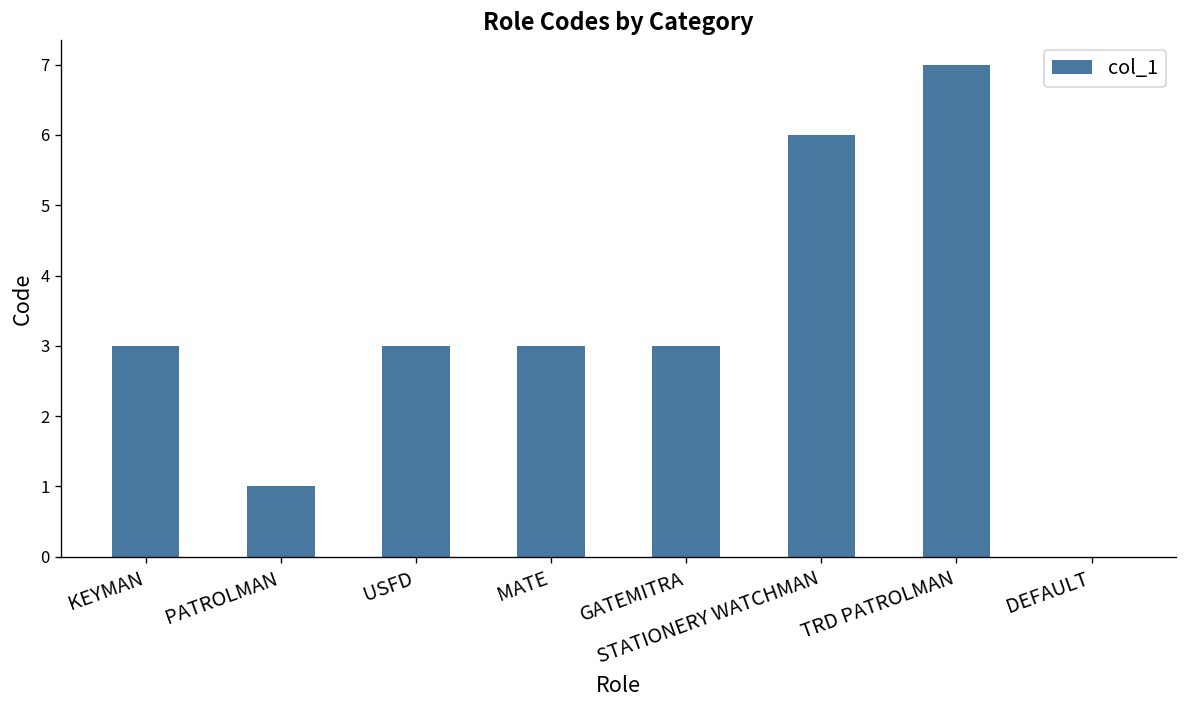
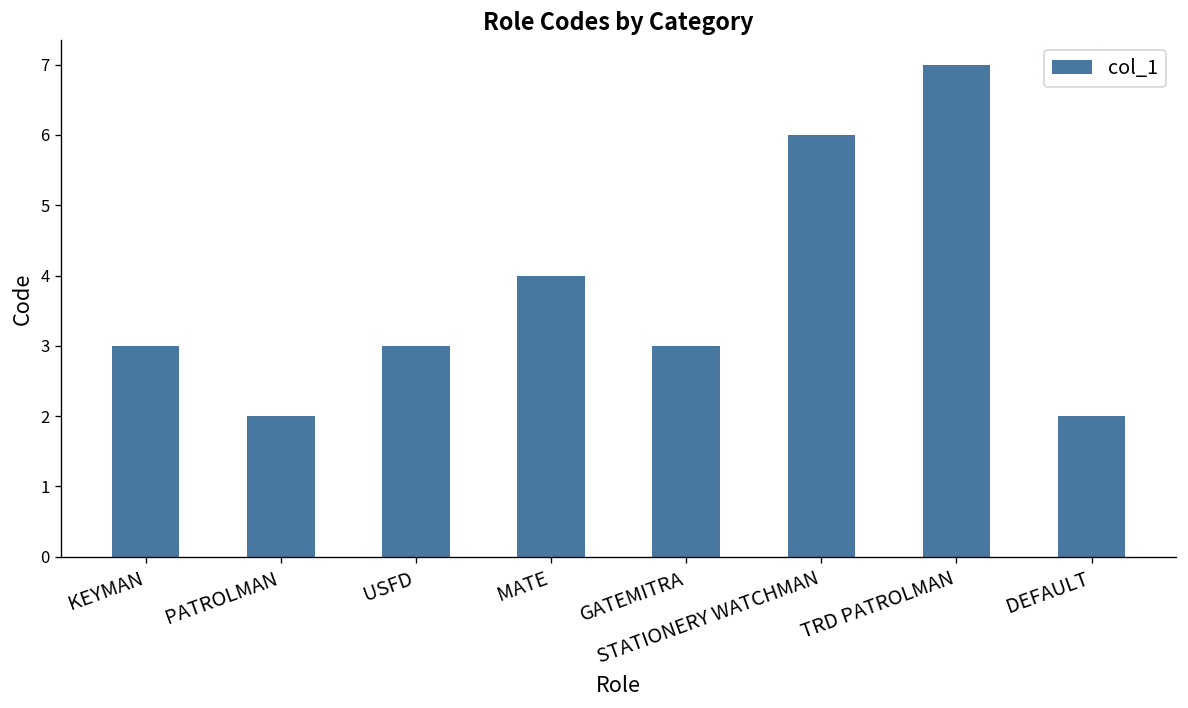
PATROLMAN: 1 -> 2
MATE: 3 -> 4
DEFAULT: 0 -> 2
